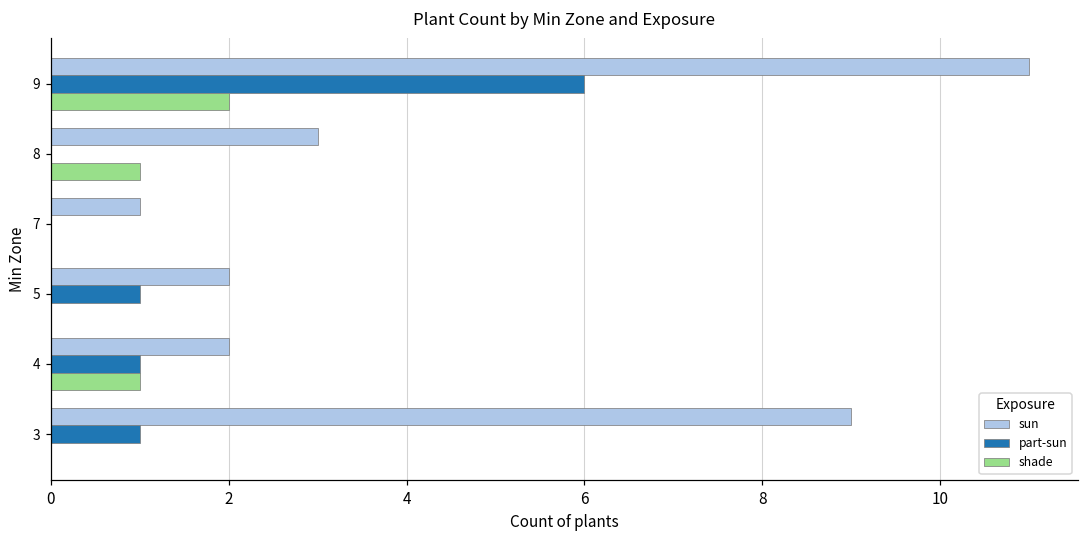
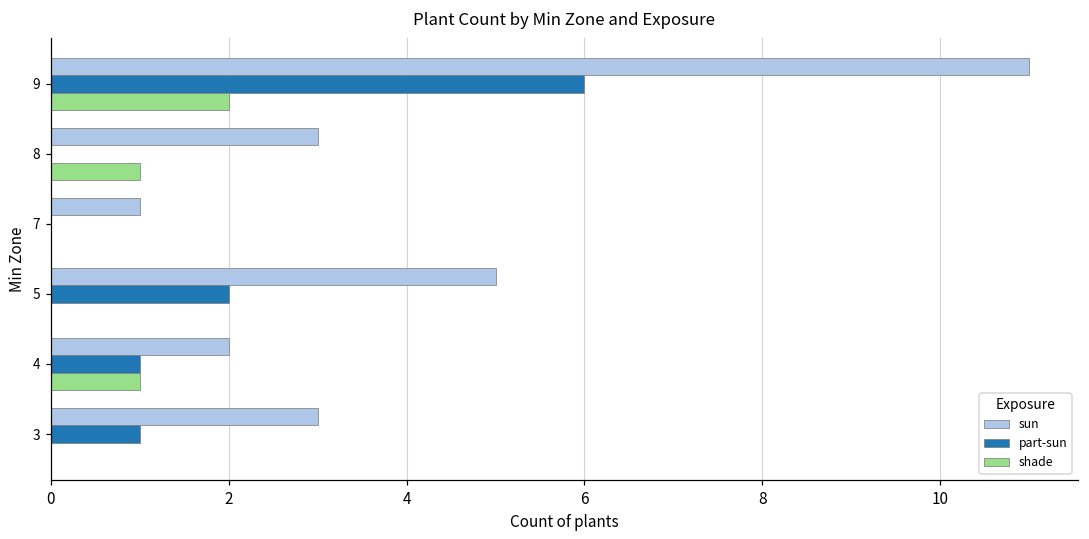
sun, 5: 2 -> 5
part-sun, 5: 1 -> 2
sun, 3: 9 -> 3
